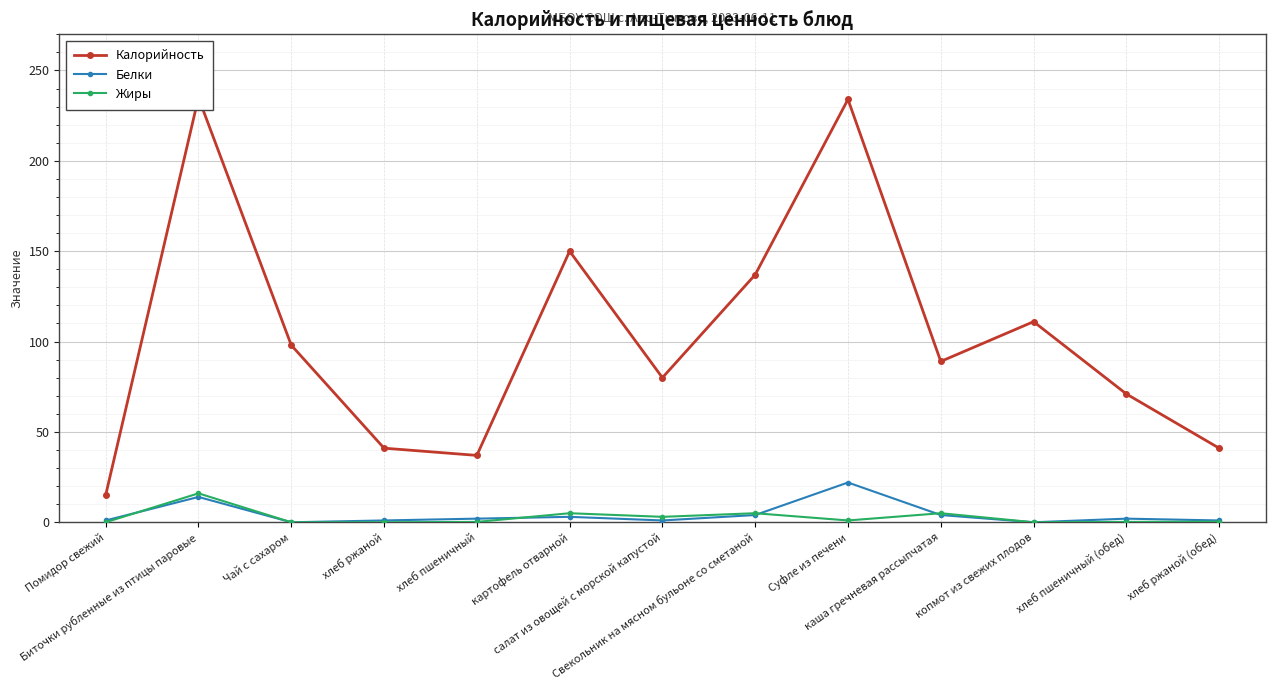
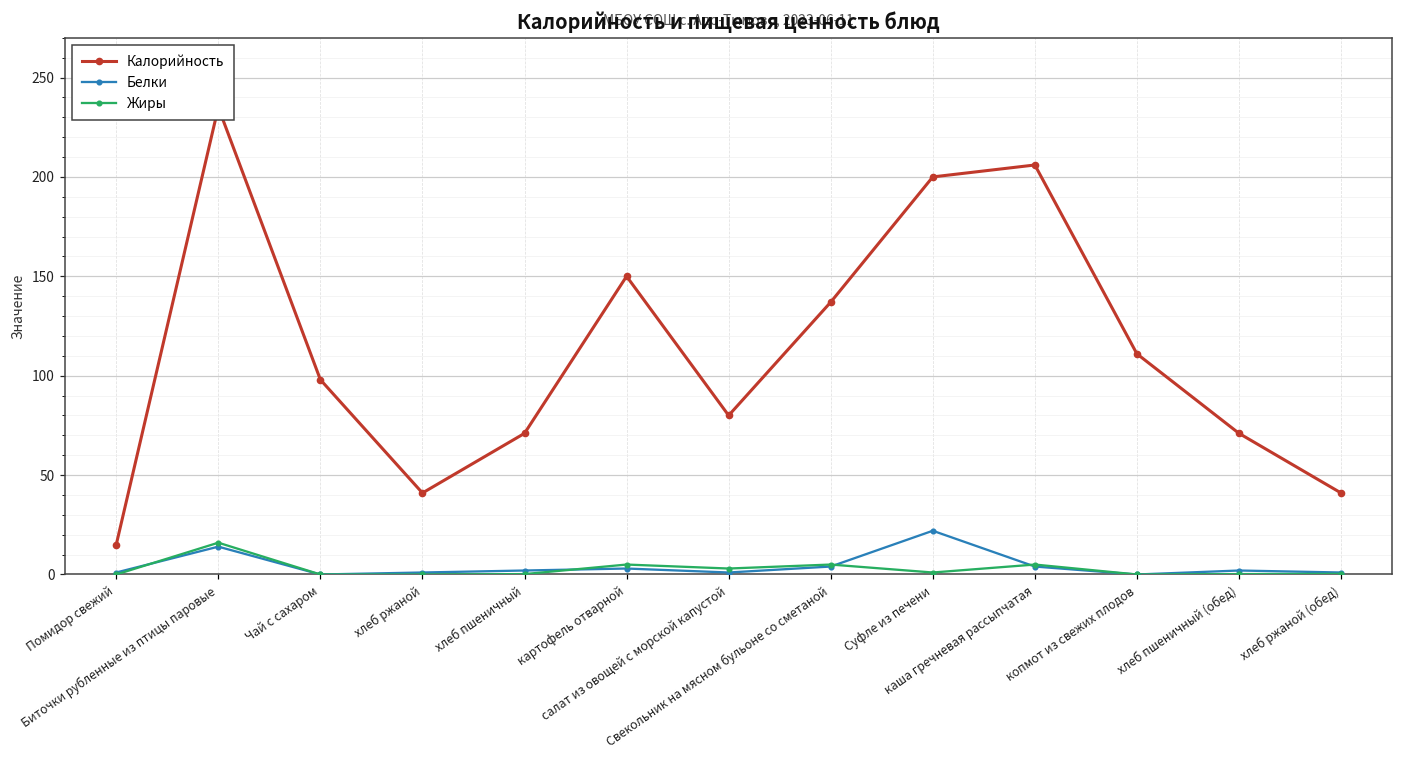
Калорийность, хлеб пшеничный: 37 -> 71
Калорийность, Суфле из печени: 234 -> 200
Калорийность, каша гречневая рассыпчатая: 89 -> 206
